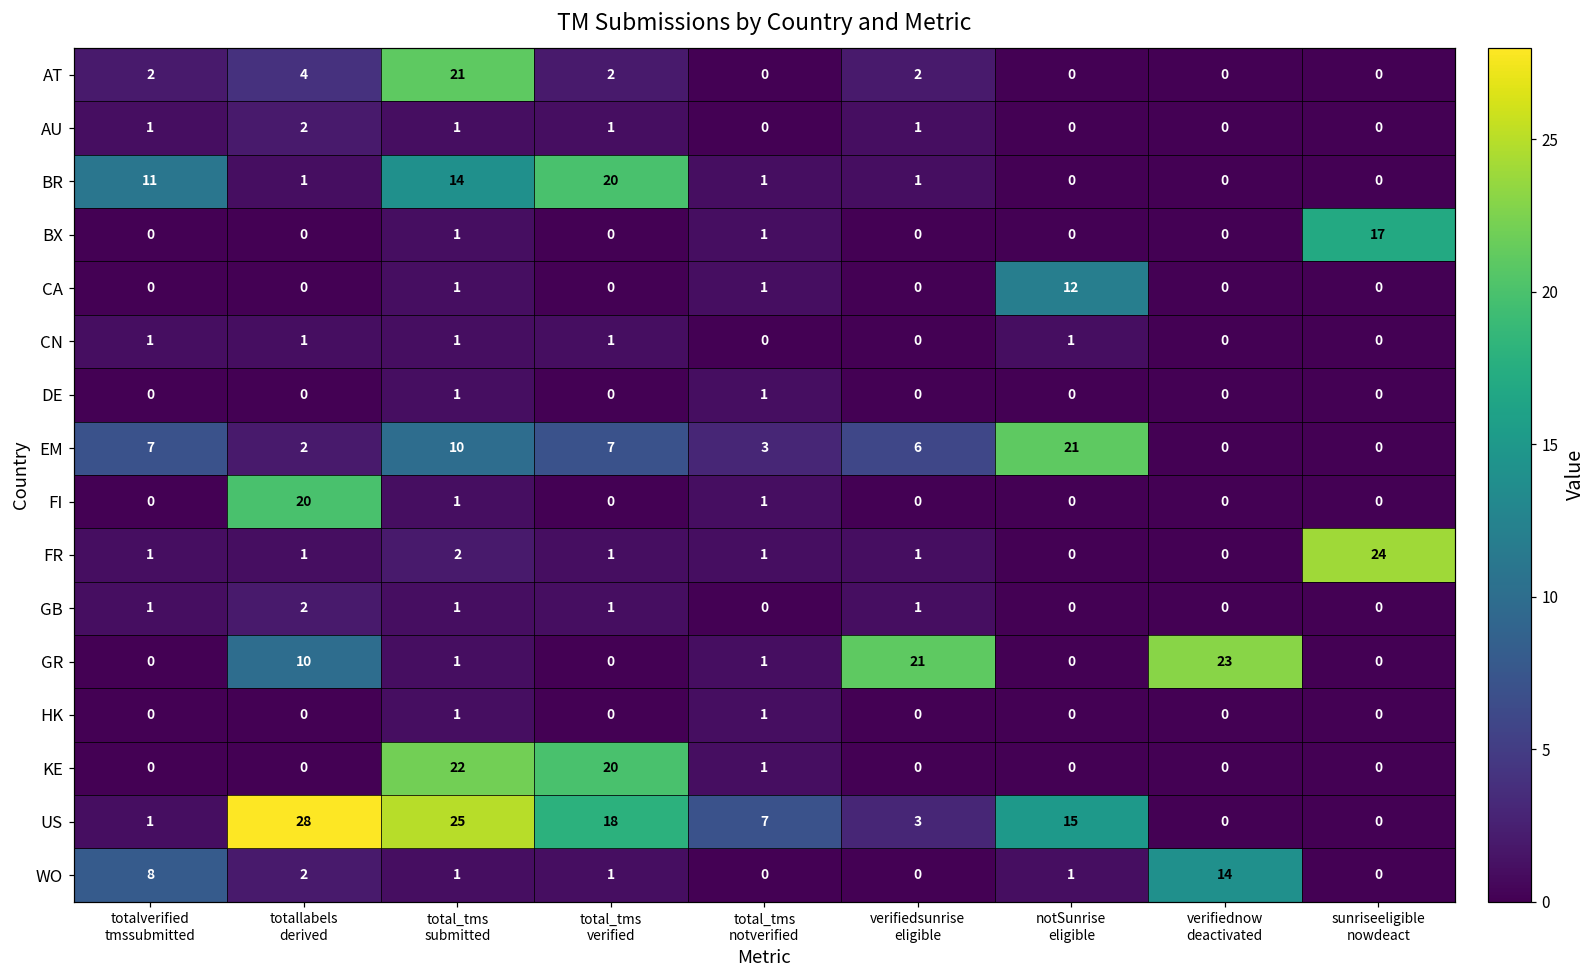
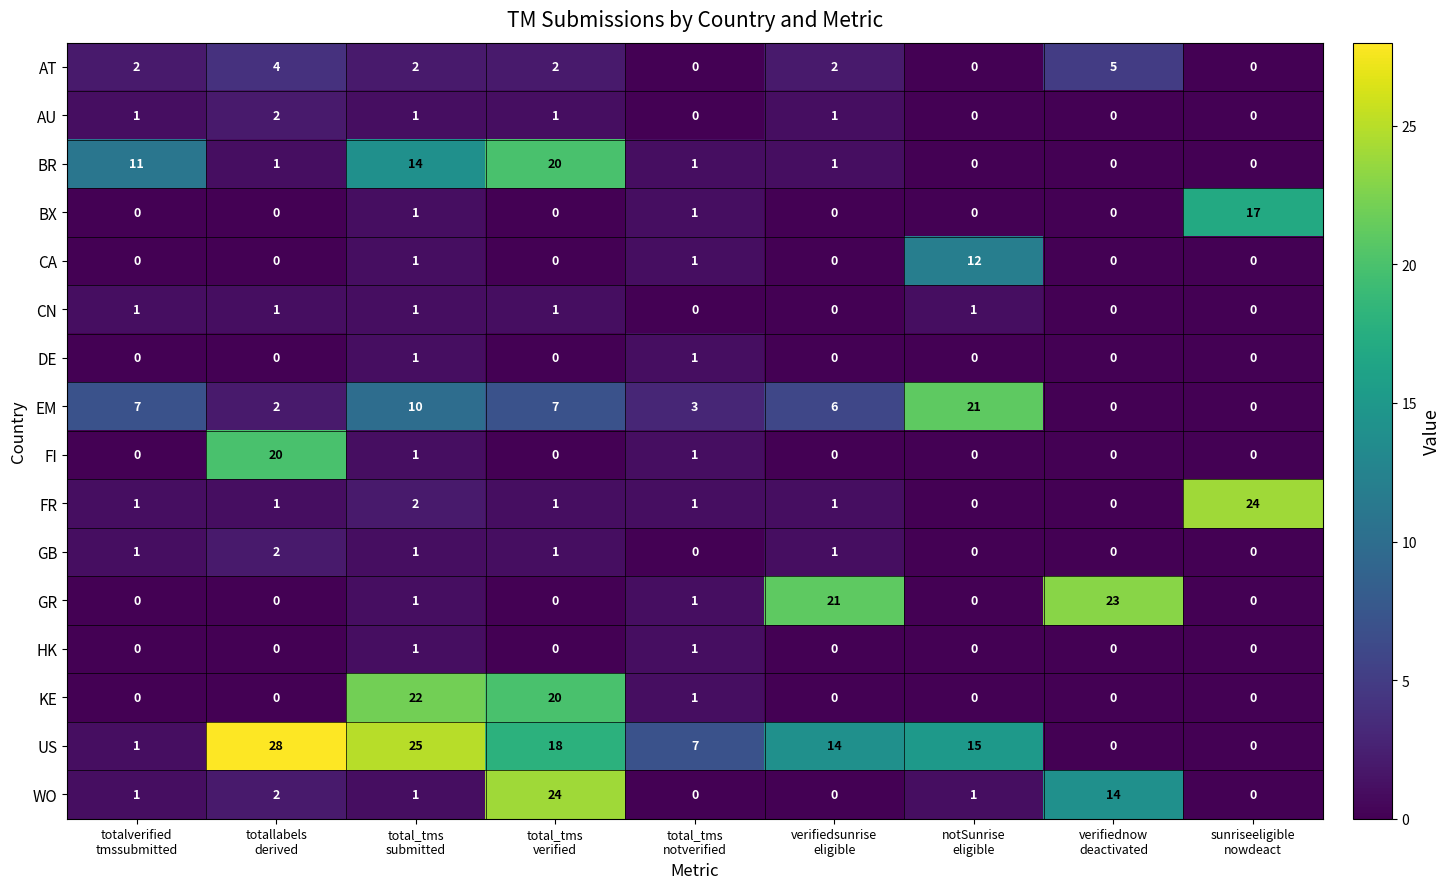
AT, total_tms submitted: 21 -> 2
AT, verifiednow deactivated: 0 -> 5
GR, totallabels derived: 10 -> 0
US, verifiedsunrise eligible: 3 -> 14
WO, totalverified tmssubmitted: 8 -> 1
WO, total_tms verified: 1 -> 24
